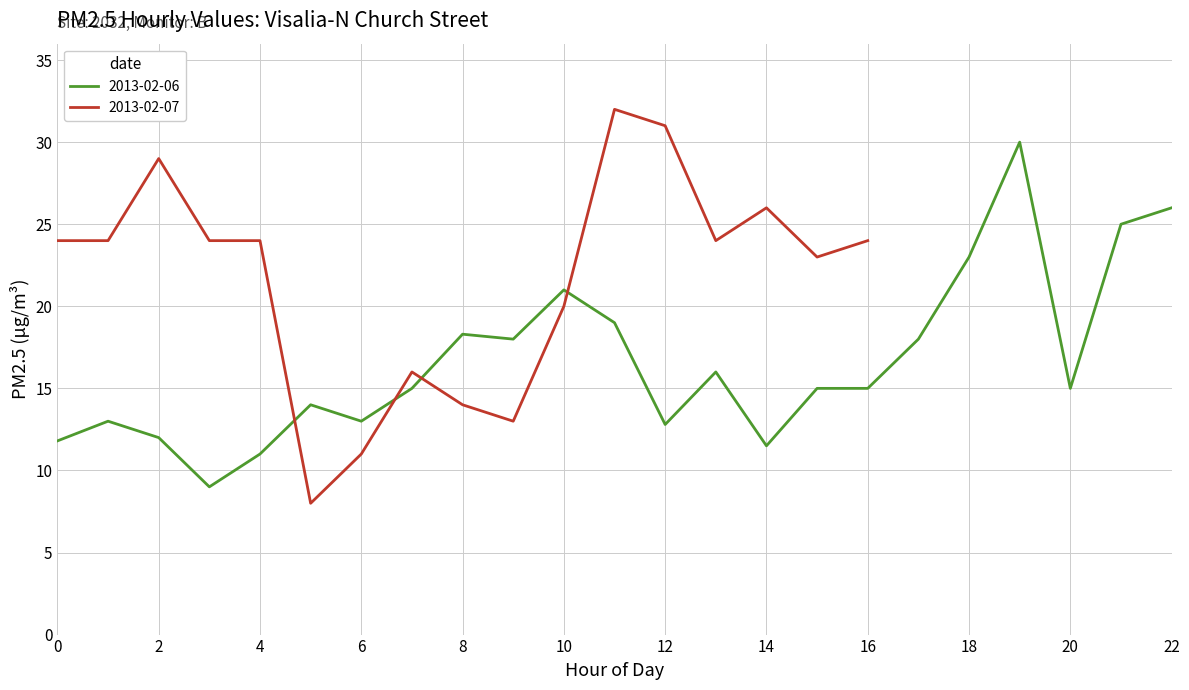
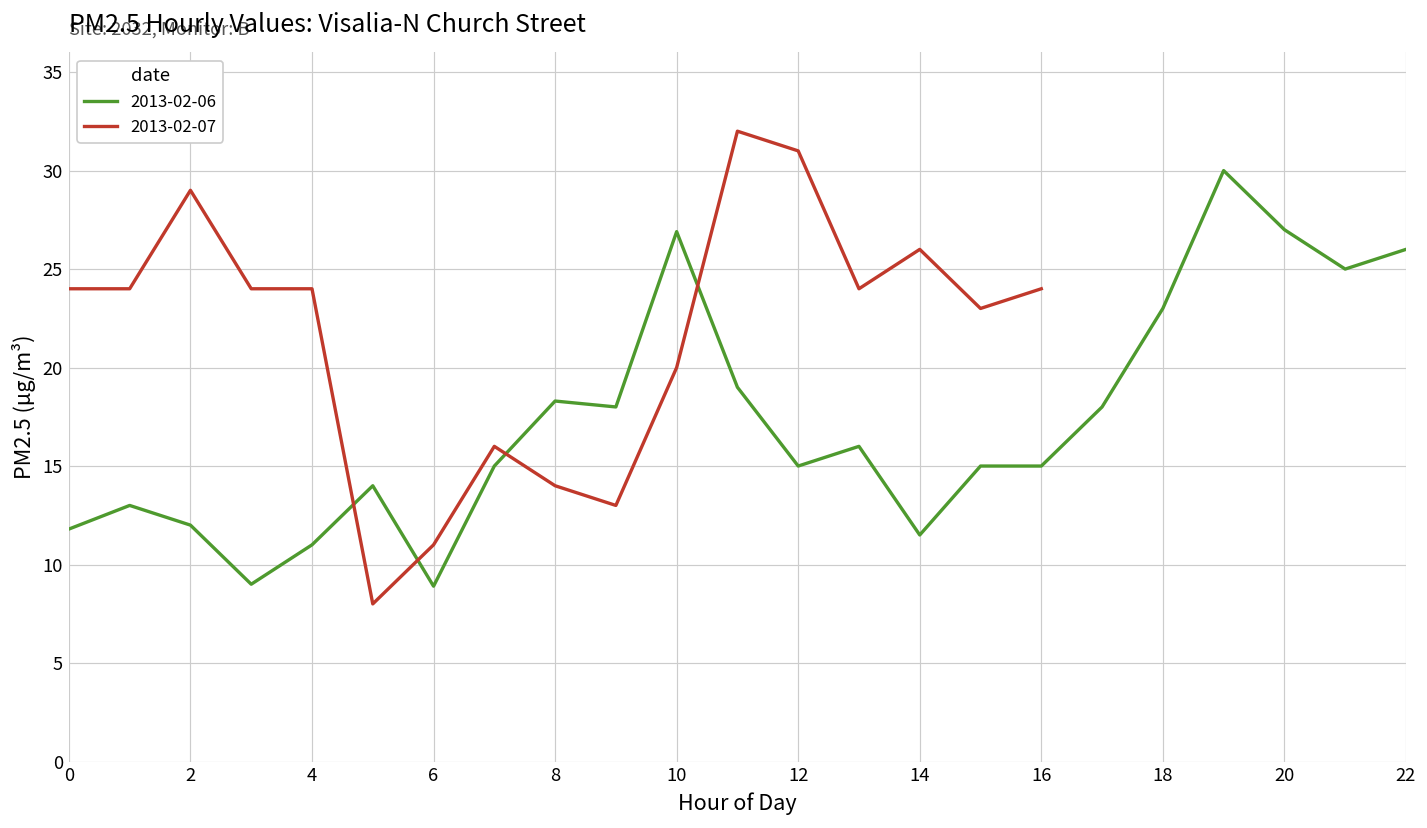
2013-02-06, 6: 13.0 -> 8.9
2013-02-06, 10: 21.0 -> 26.9
2013-02-06, 12: 12.8 -> 15.0
2013-02-06, 20: 15 -> 27
